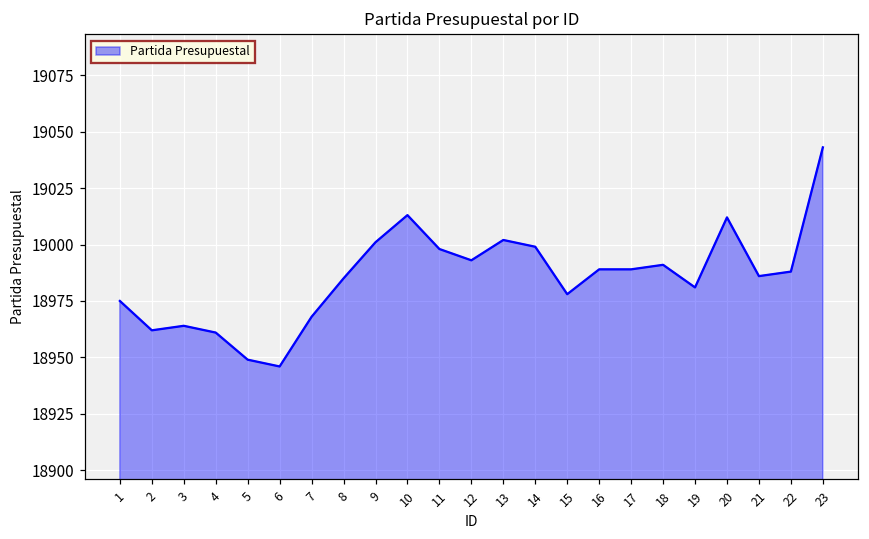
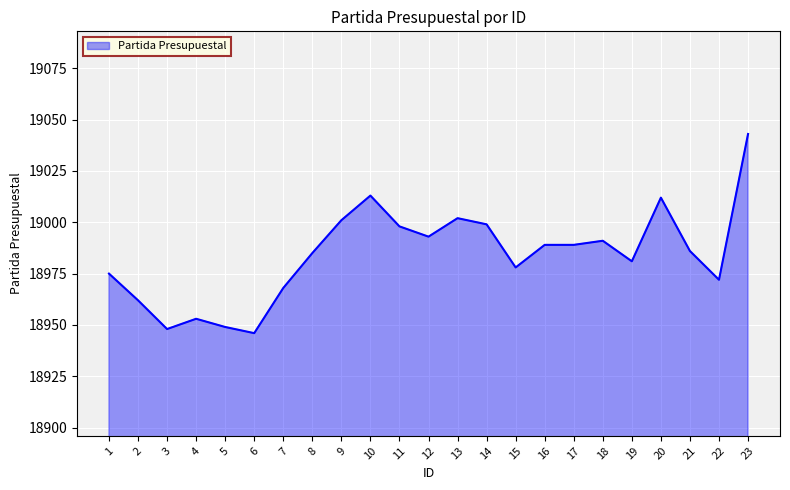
3: 18964 -> 18948
4: 18961 -> 18953
22: 18988 -> 18972
